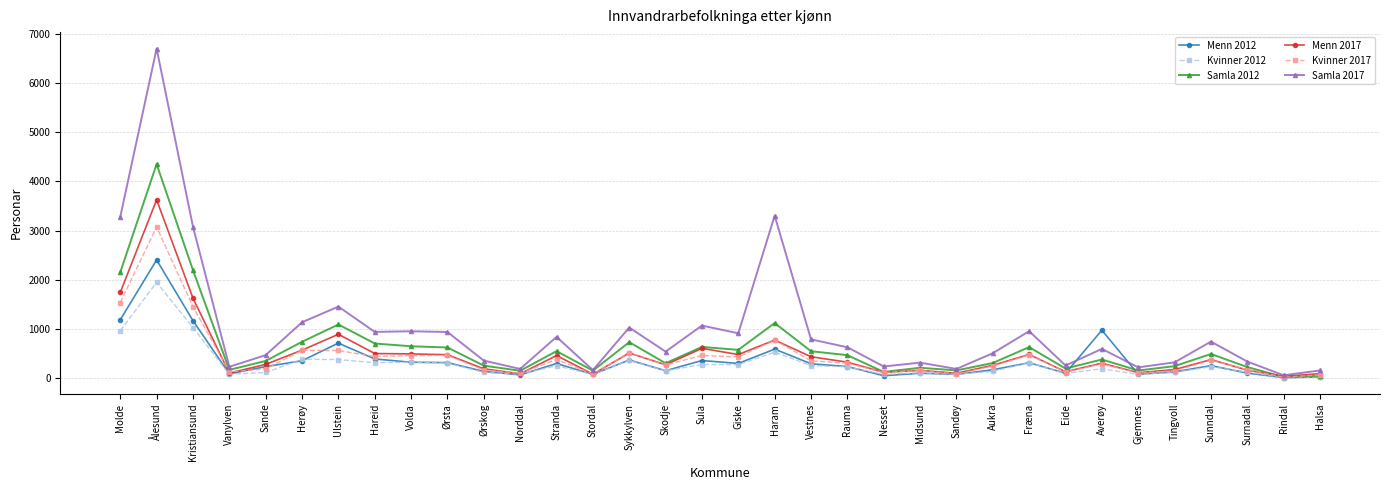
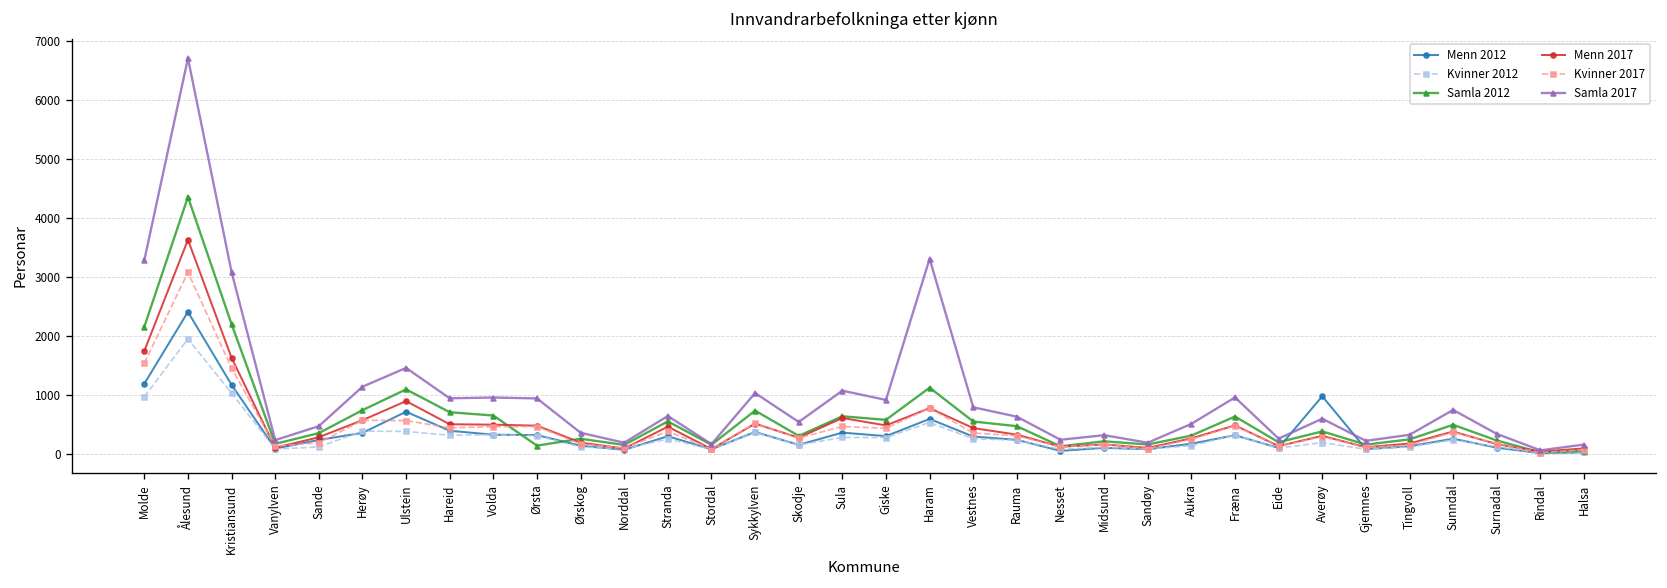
Samla 2012, Ørsta: 600 -> 100
Samla 2017, Stranda: 800 -> 600
